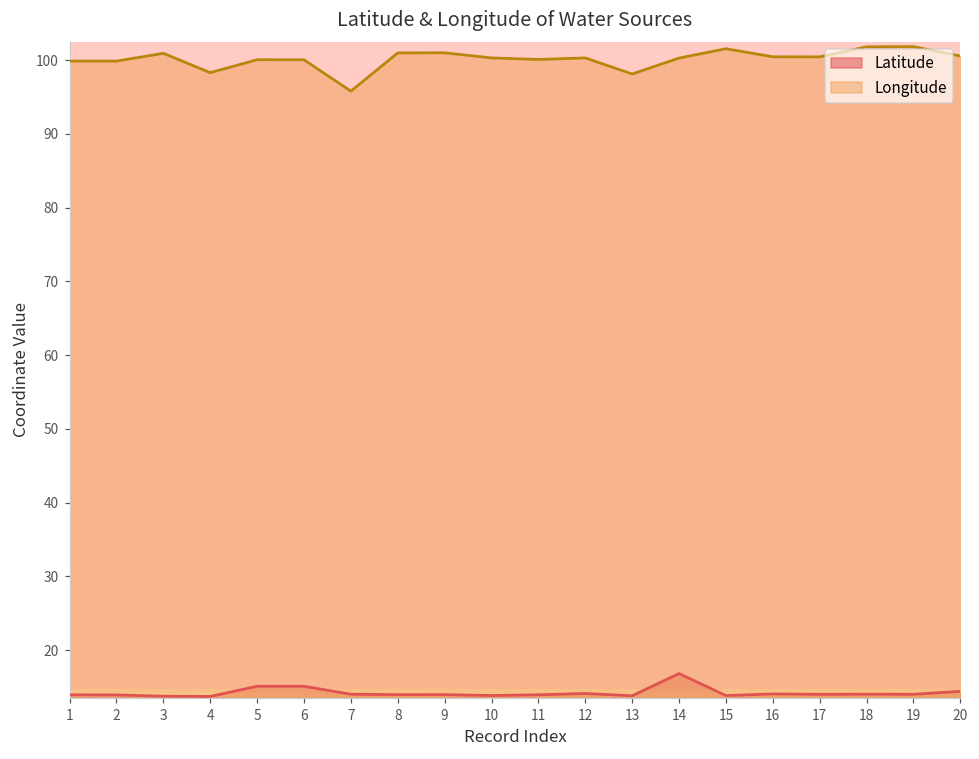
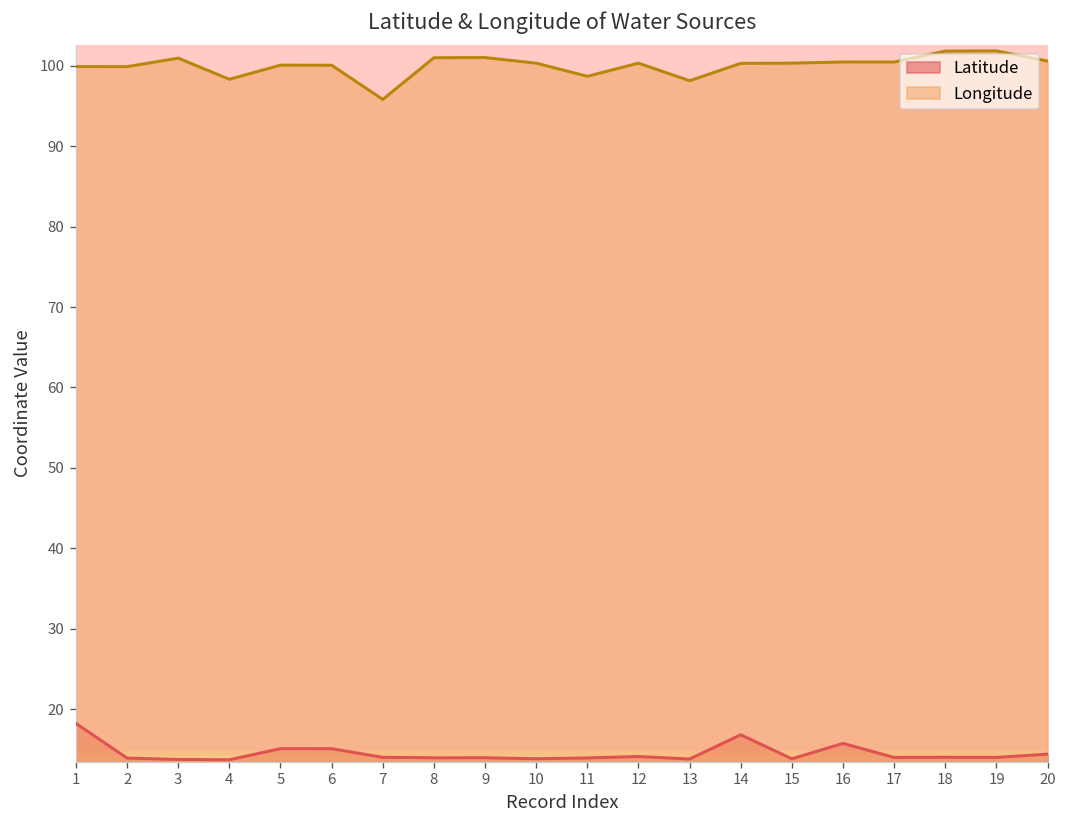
Latitude, 1: 14 -> 18
Longitude, 11: 100 -> 99
Longitude, 15: 102 -> 100
Latitude, 16: 14 -> 16
